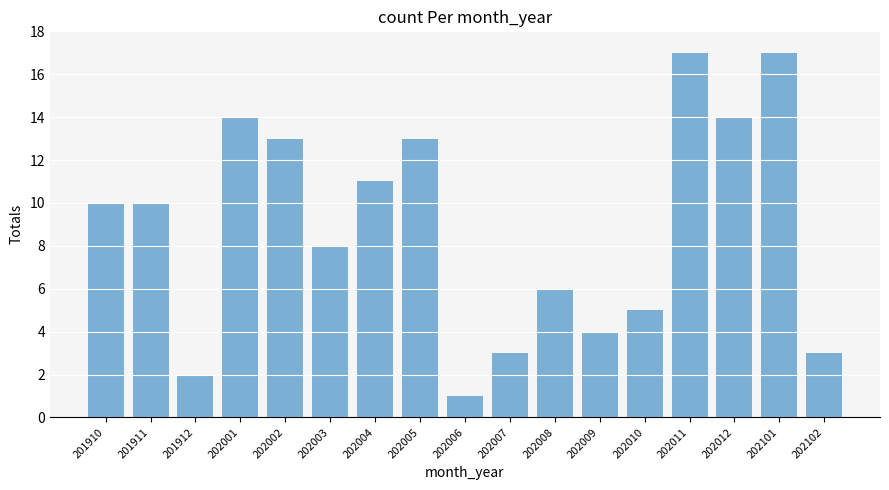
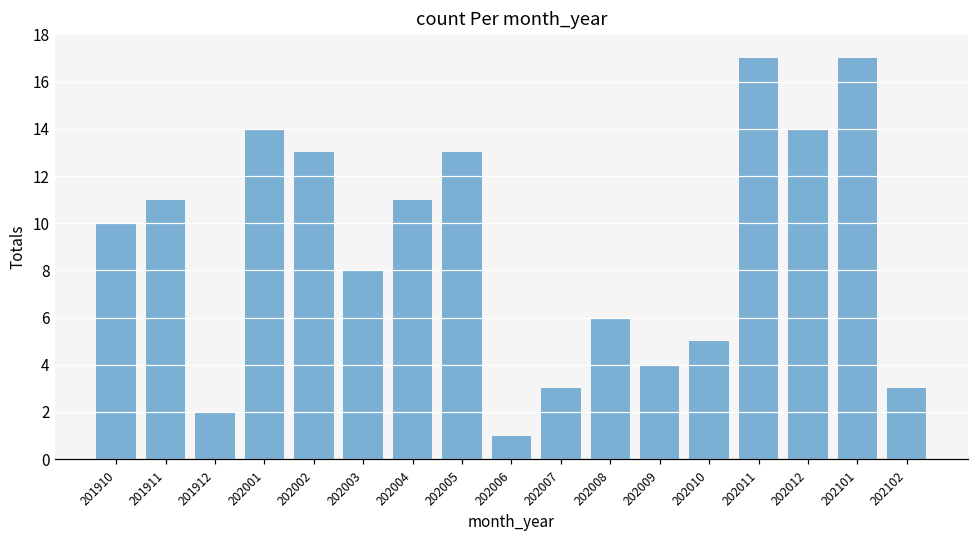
201911: 10 -> 11
